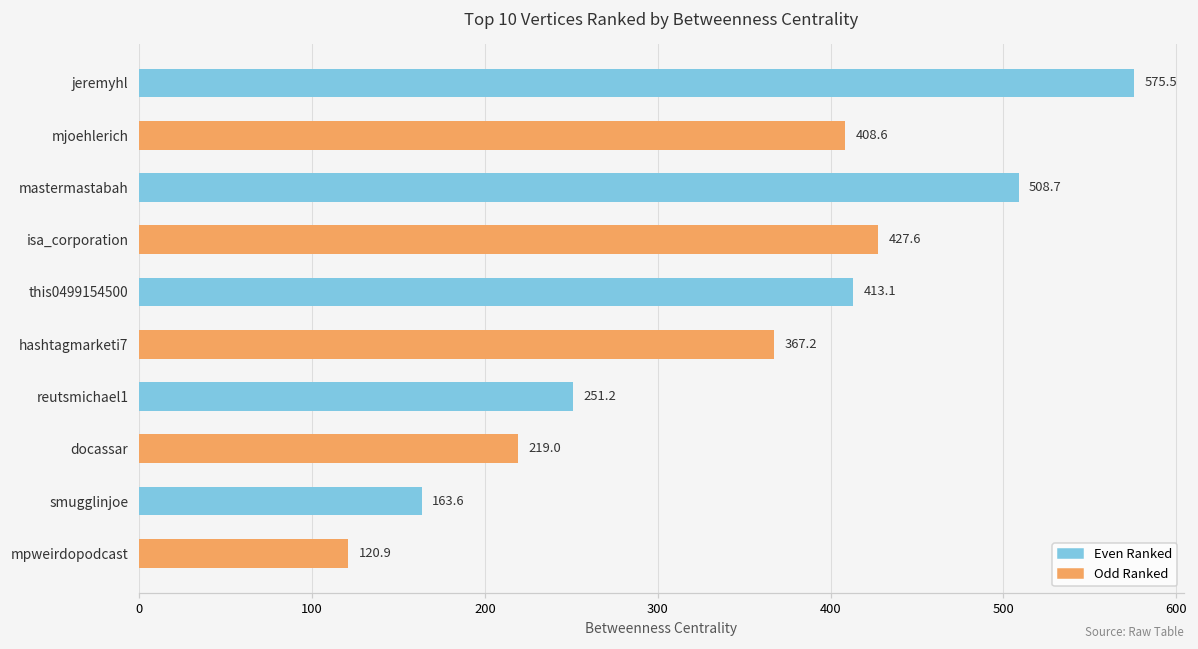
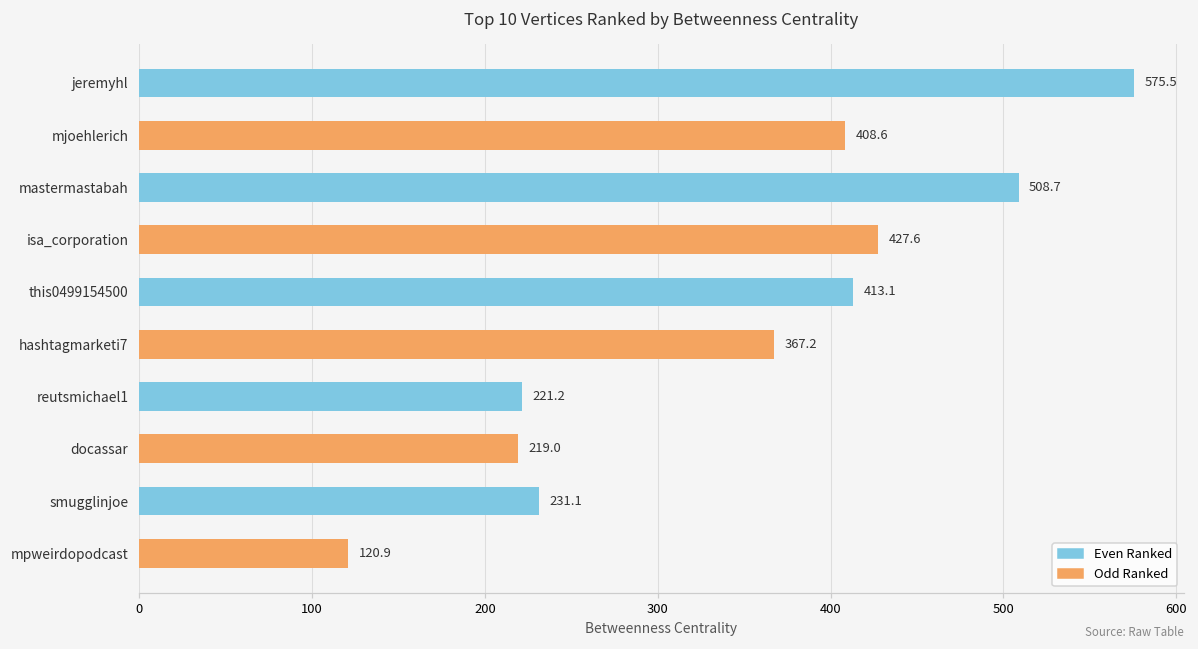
reutsmichael1: 251.2 -> 221.2
smugglinjoe: 163.6 -> 231.1
